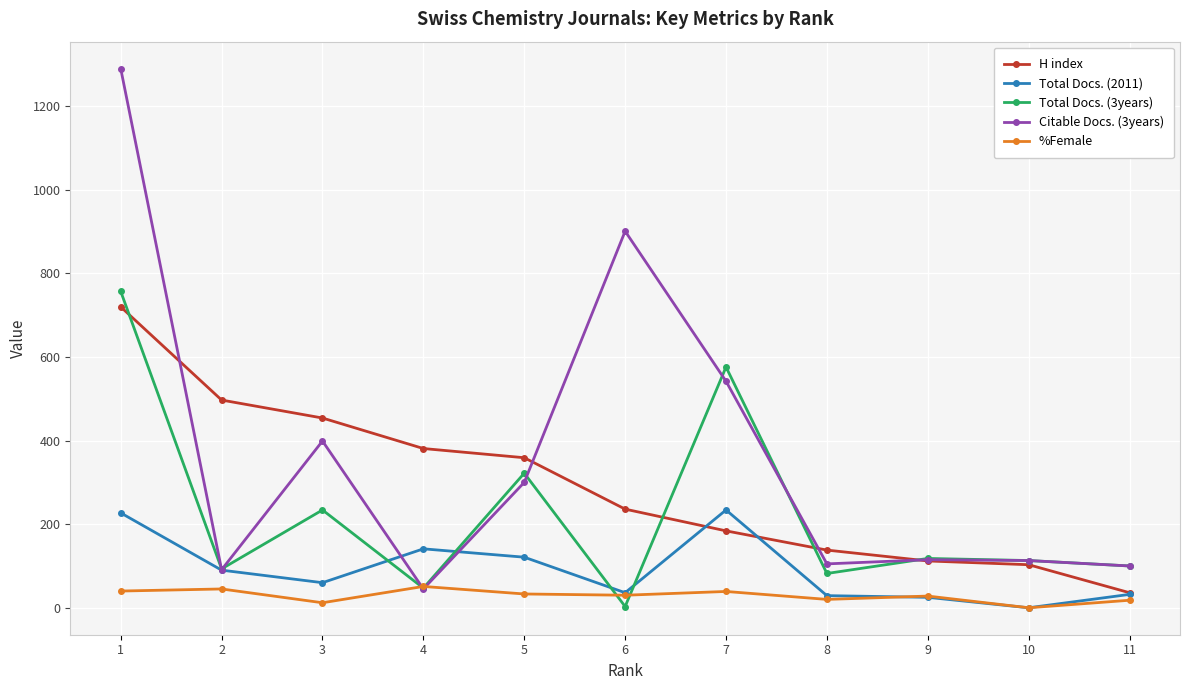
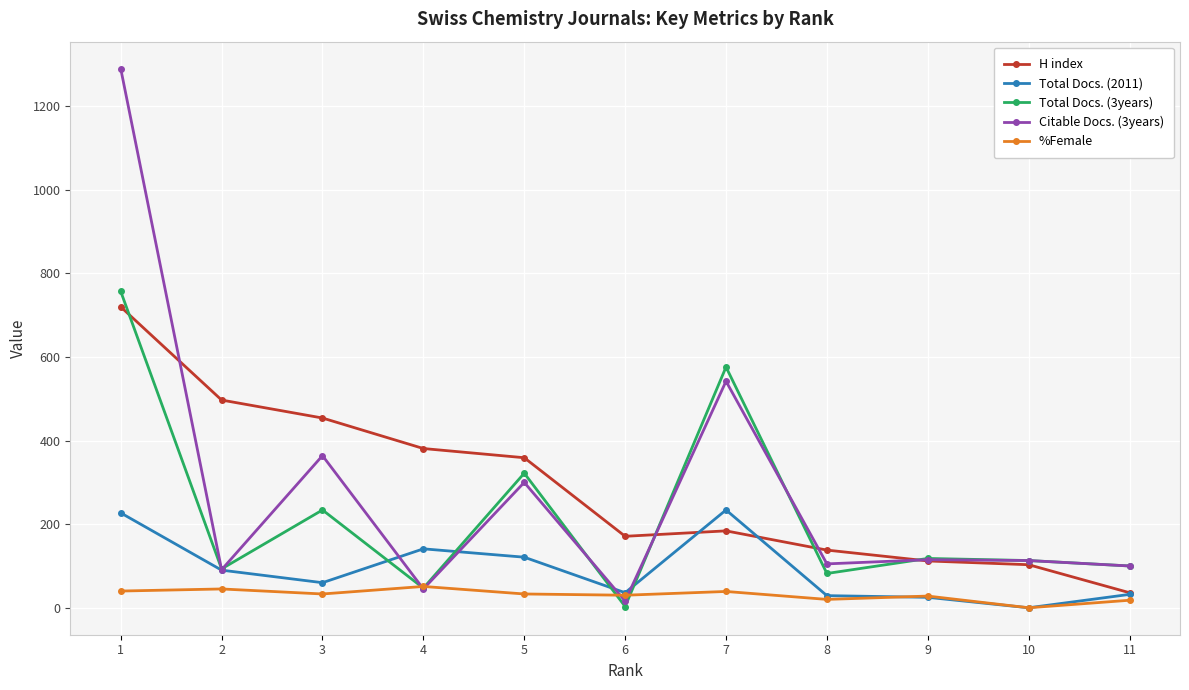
Citable Docs. (3years), 3: 400 -> 360
%Female, 3: 10 -> 30
H index, 6: 240 -> 170
Citable Docs. (3years), 6: 900 -> 20
